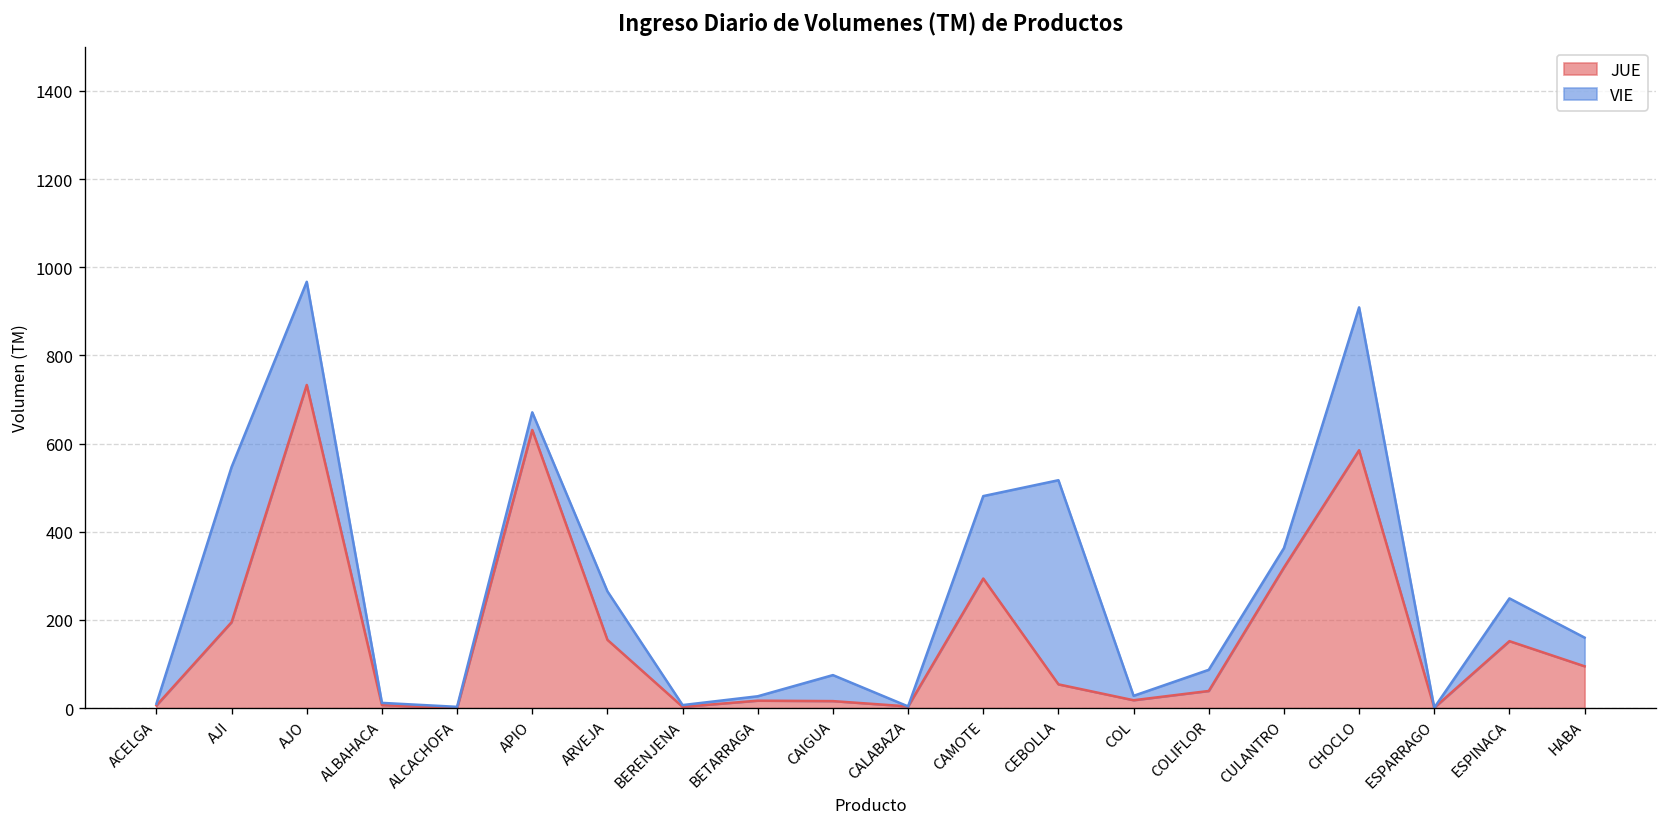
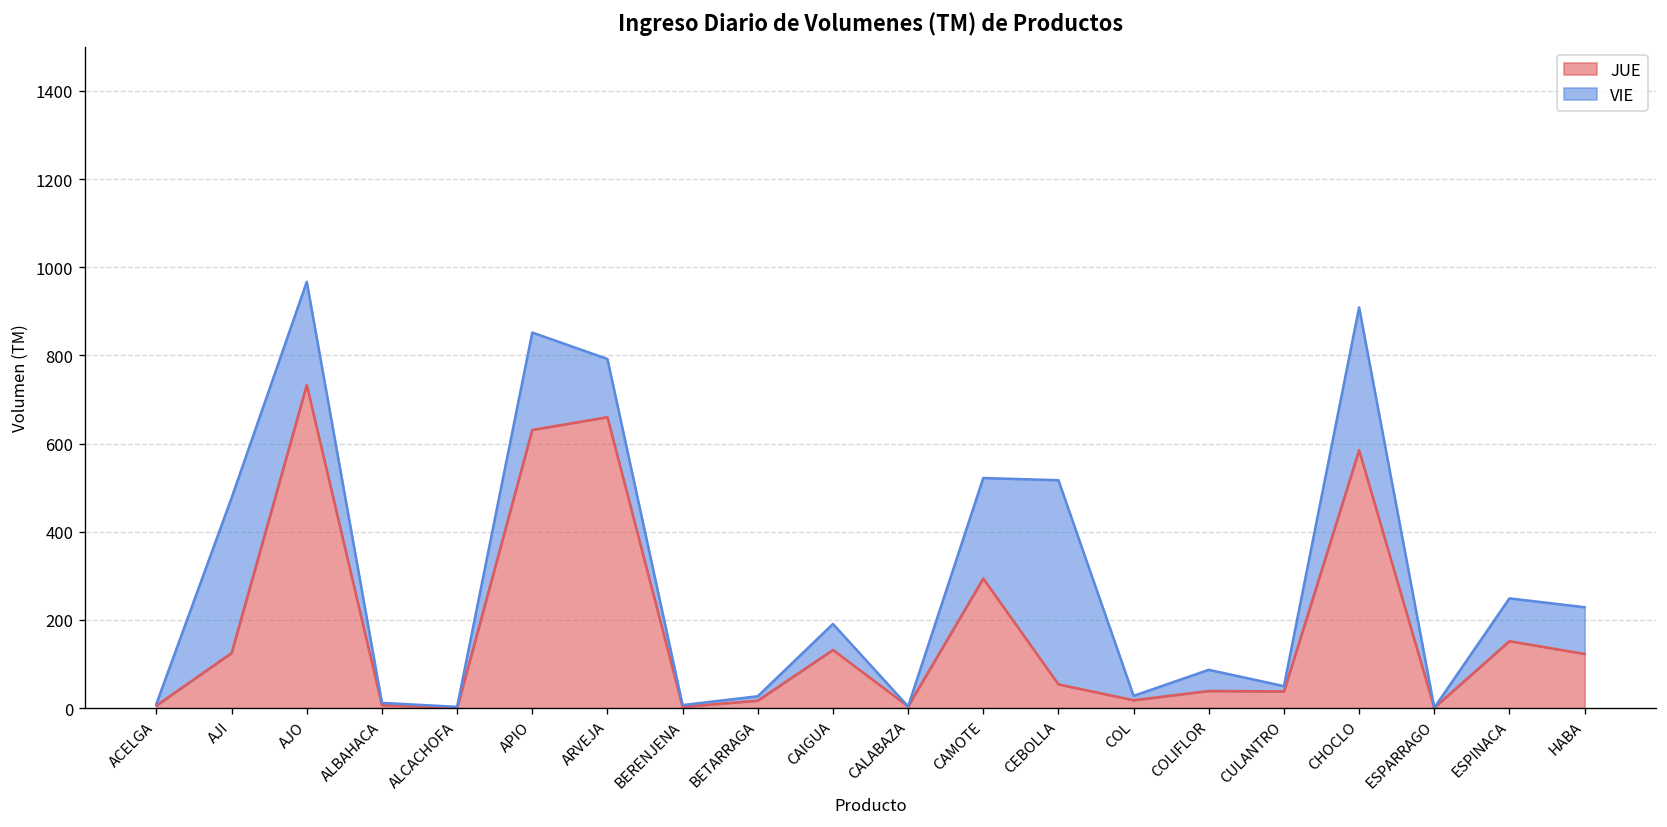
JUE, AJI: 200 -> 130
VIE, APIO: 40 -> 220
JUE, ARVEJA: 160 -> 660
VIE, ARVEJA: 110 -> 130
JUE, CAIGUA: 20 -> 130
VIE, CAMOTE: 190 -> 230
JUE, CULANTRO: 320 -> 40
VIE, CULANTRO: 40 -> 10
JUE, HABA: 100 -> 120
VIE, HABA: 70 -> 110
